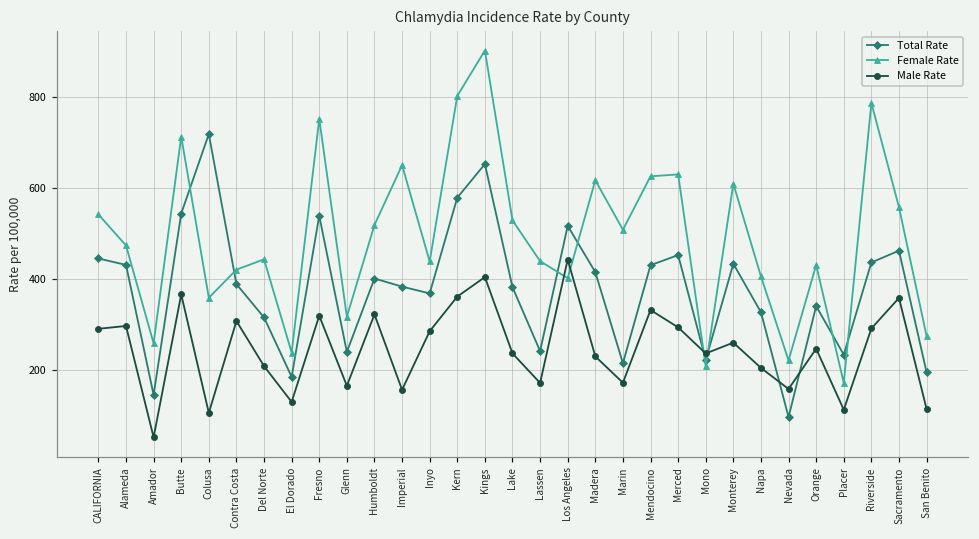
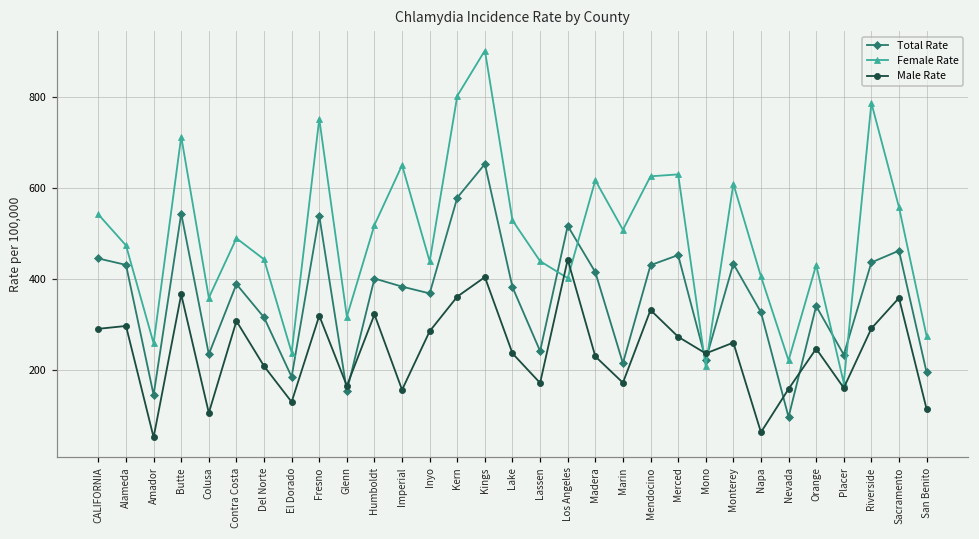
Total Rate, Colusa: 720 -> 240
Female Rate, Contra Costa: 420 -> 490
Total Rate, Glenn: 240 -> 150
Male Rate, Merced: 290 -> 270
Male Rate, Napa: 210 -> 60
Male Rate, Placer: 110 -> 160
